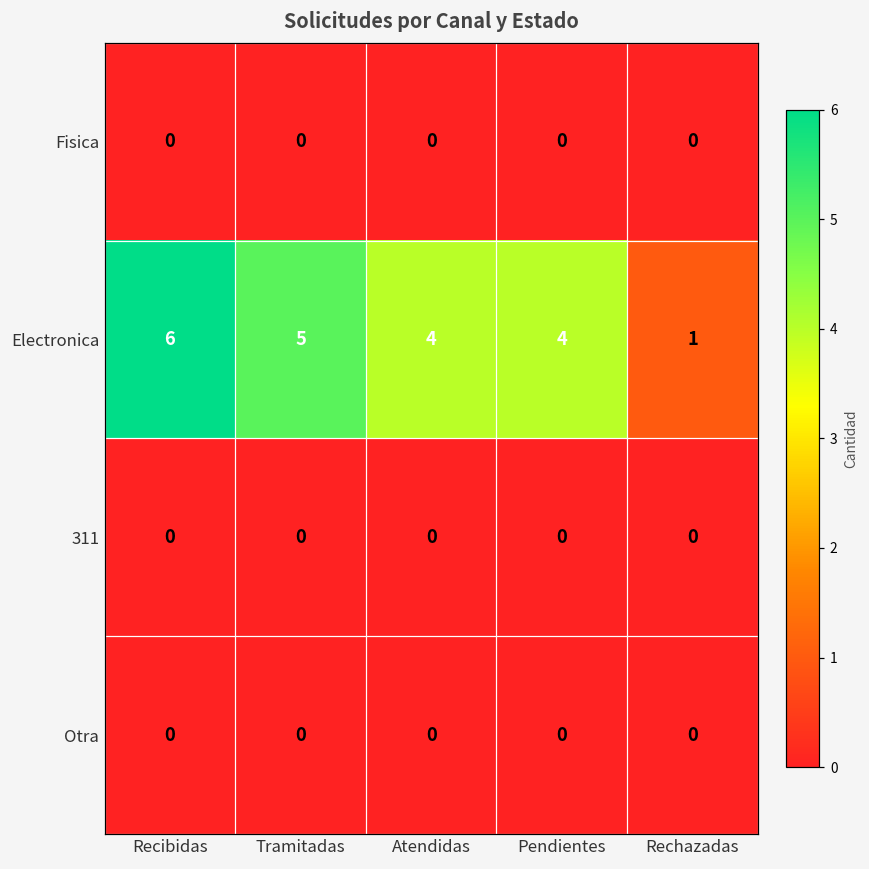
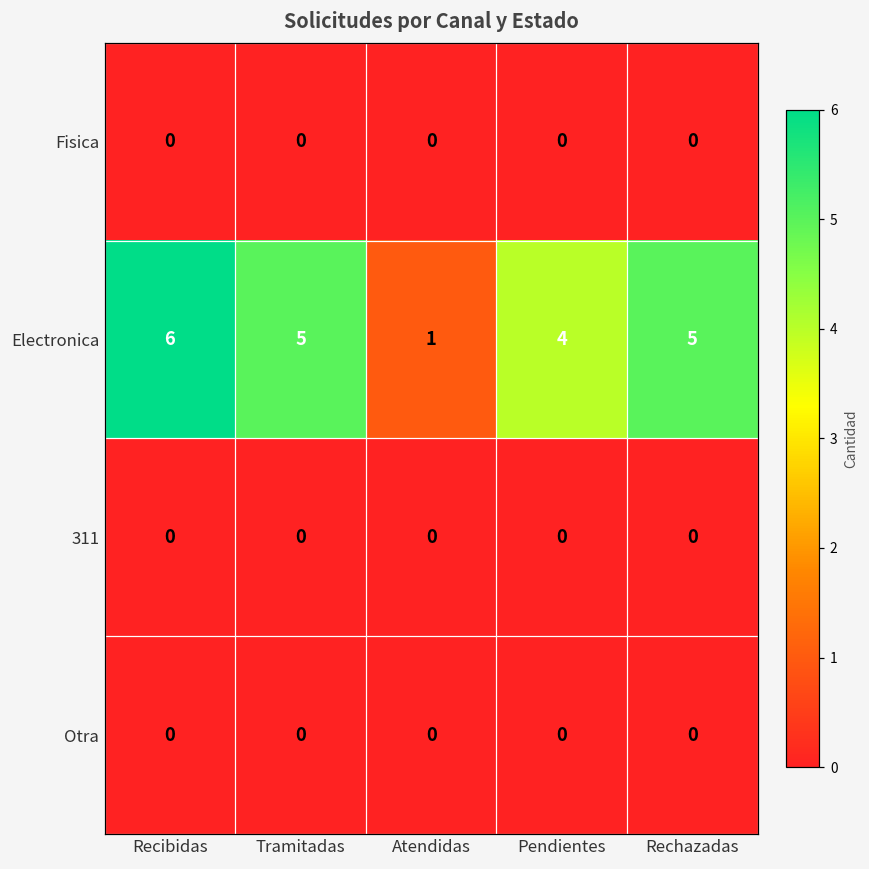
Electronica, Atendidas: 4 -> 1
Electronica, Rechazadas: 1 -> 5
